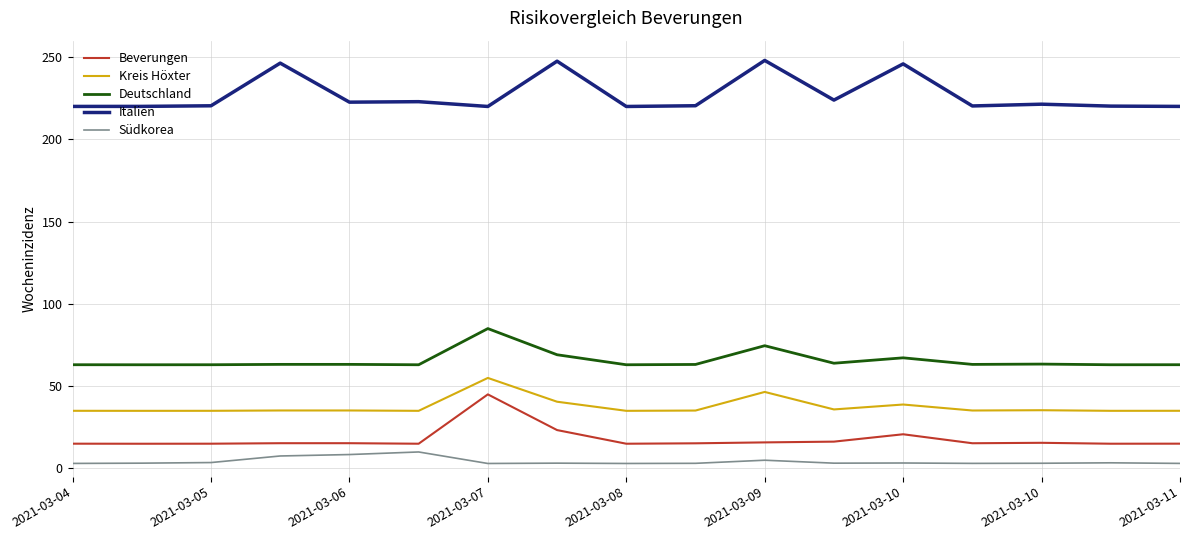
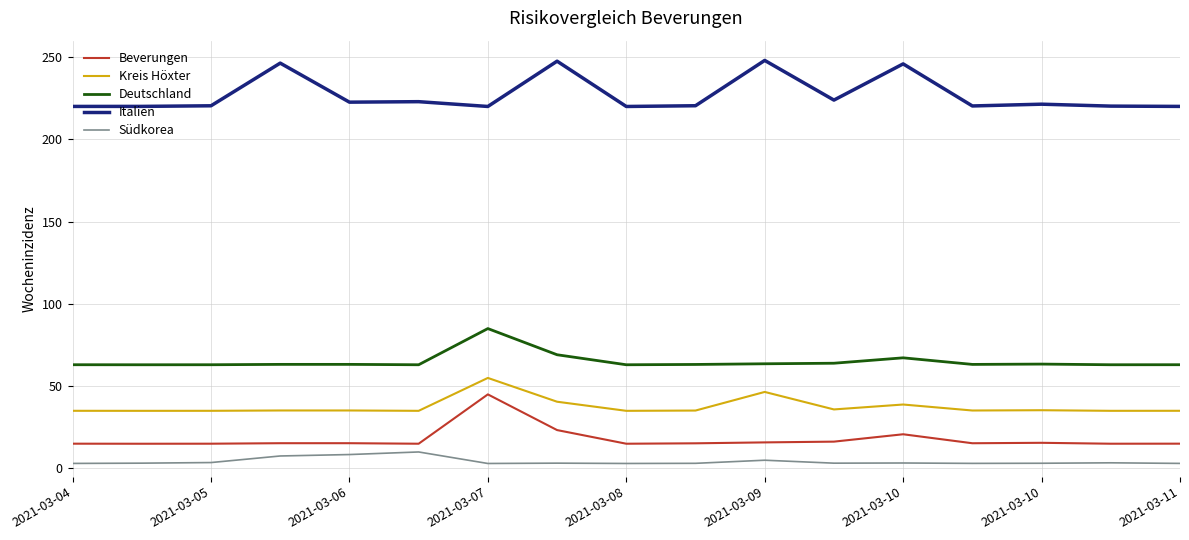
Deutschland, 2021-03-09: 75 -> 64
